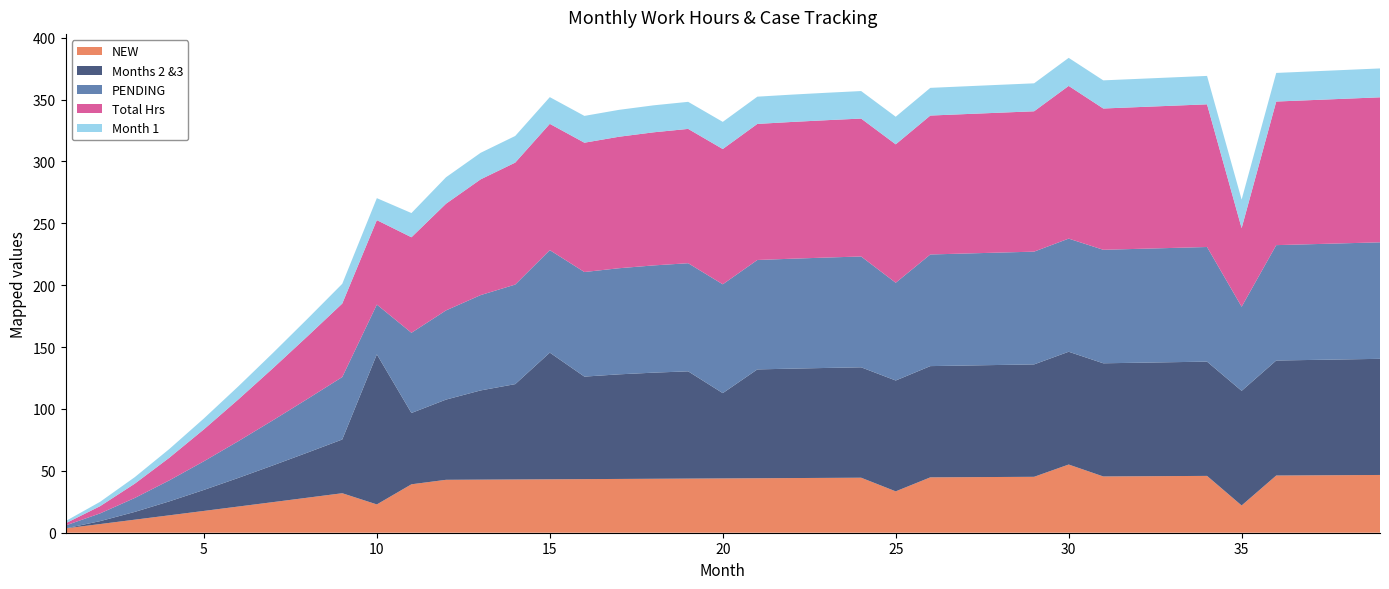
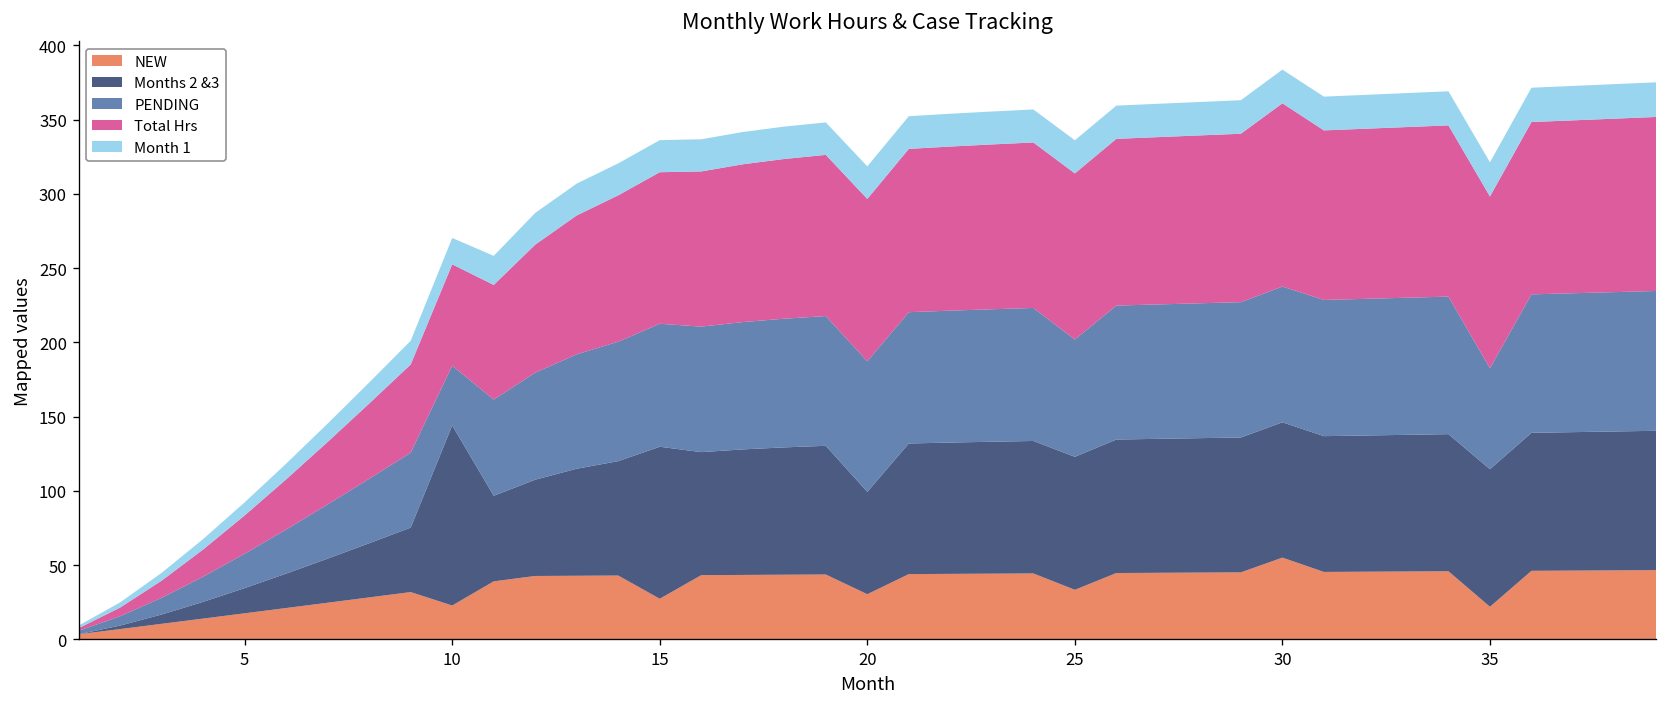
NEW, 15: 43 -> 27
NEW, 20: 44 -> 30
Total Hrs, 35: 64 -> 116
